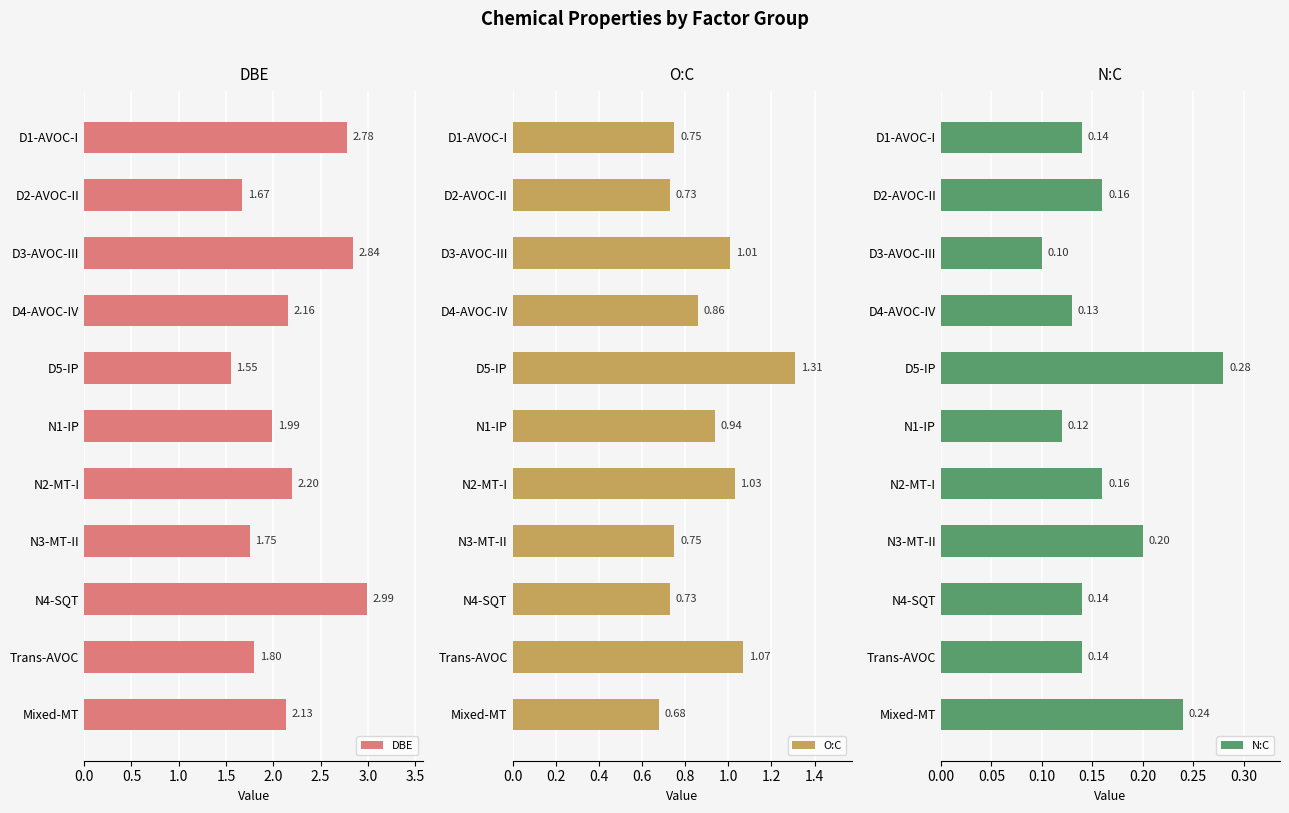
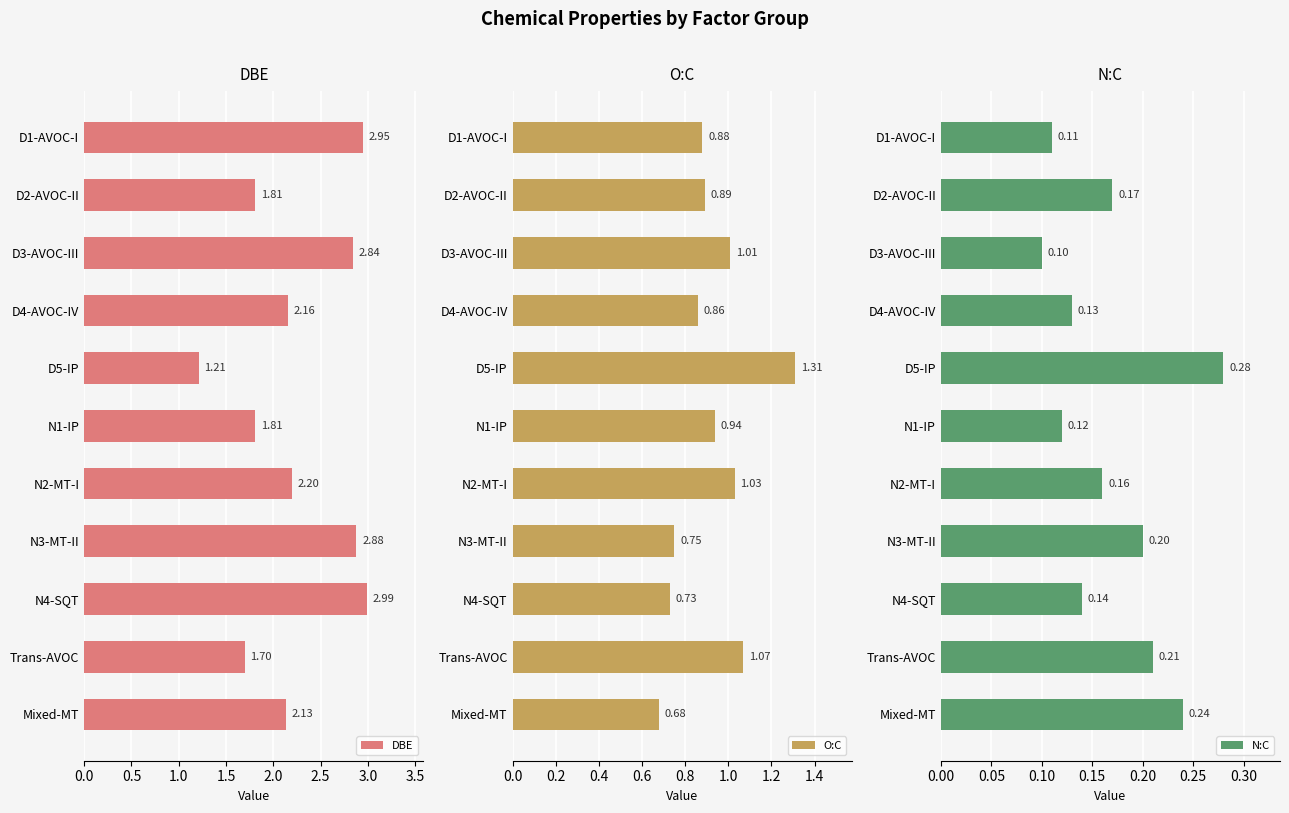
DBE, D1-AVOC-I: 2.78 -> 2.95
DBE, D2-AVOC-II: 1.67 -> 1.81
DBE, D5-IP: 1.55 -> 1.21
DBE, N1-IP: 1.99 -> 1.81
DBE, N3-MT-II: 1.75 -> 2.88
DBE, Trans-AVOC: 1.80 -> 1.70
O:C, D1-AVOC-I: 0.75 -> 0.88
O:C, D2-AVOC-II: 0.73 -> 0.89
N:C, D1-AVOC-I: 0.14 -> 0.11
N:C, D2-AVOC-II: 0.16 -> 0.17
N:C, Trans-AVOC: 0.14 -> 0.21
